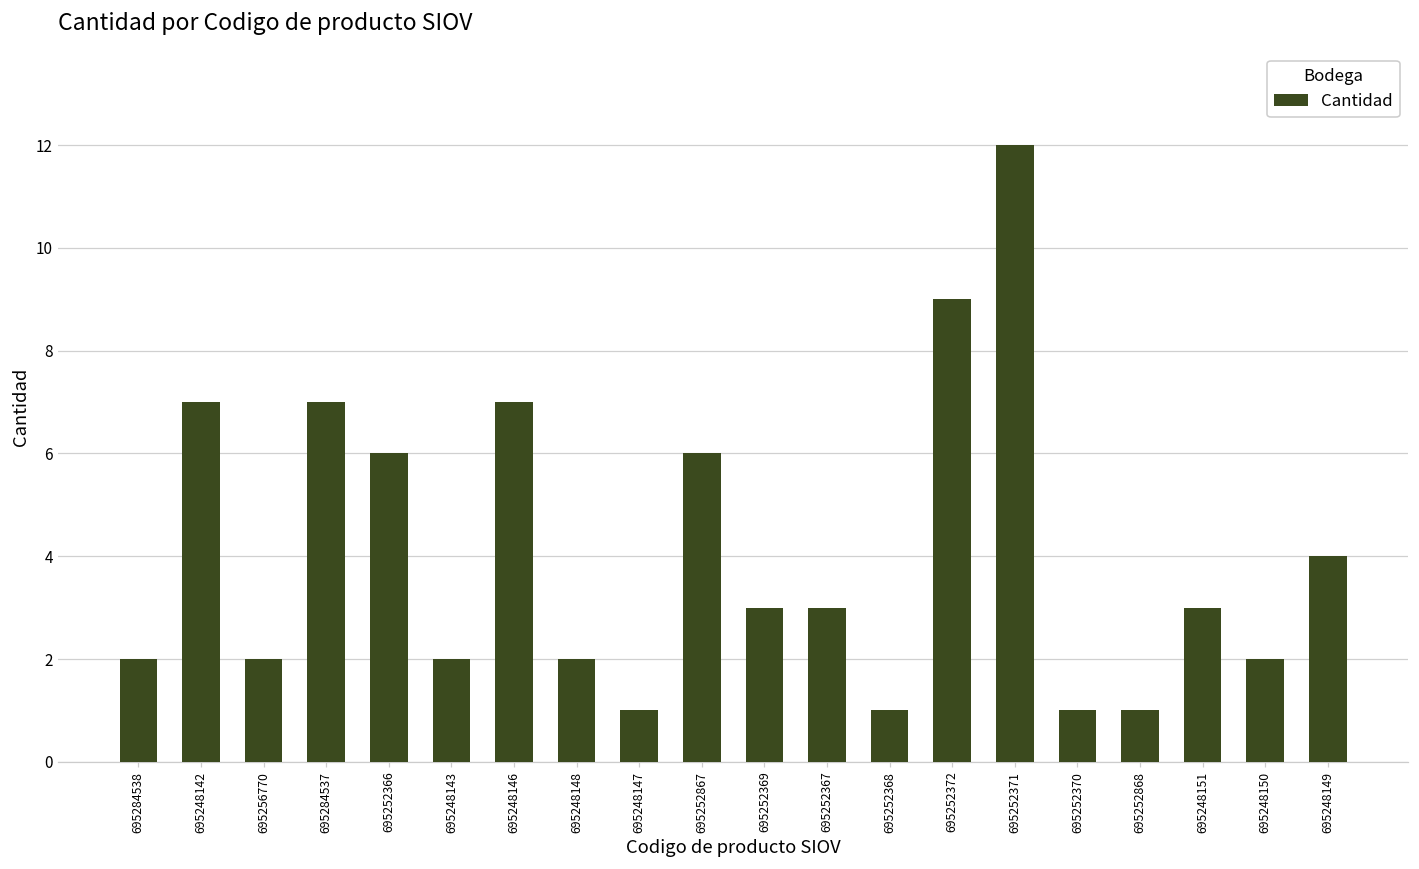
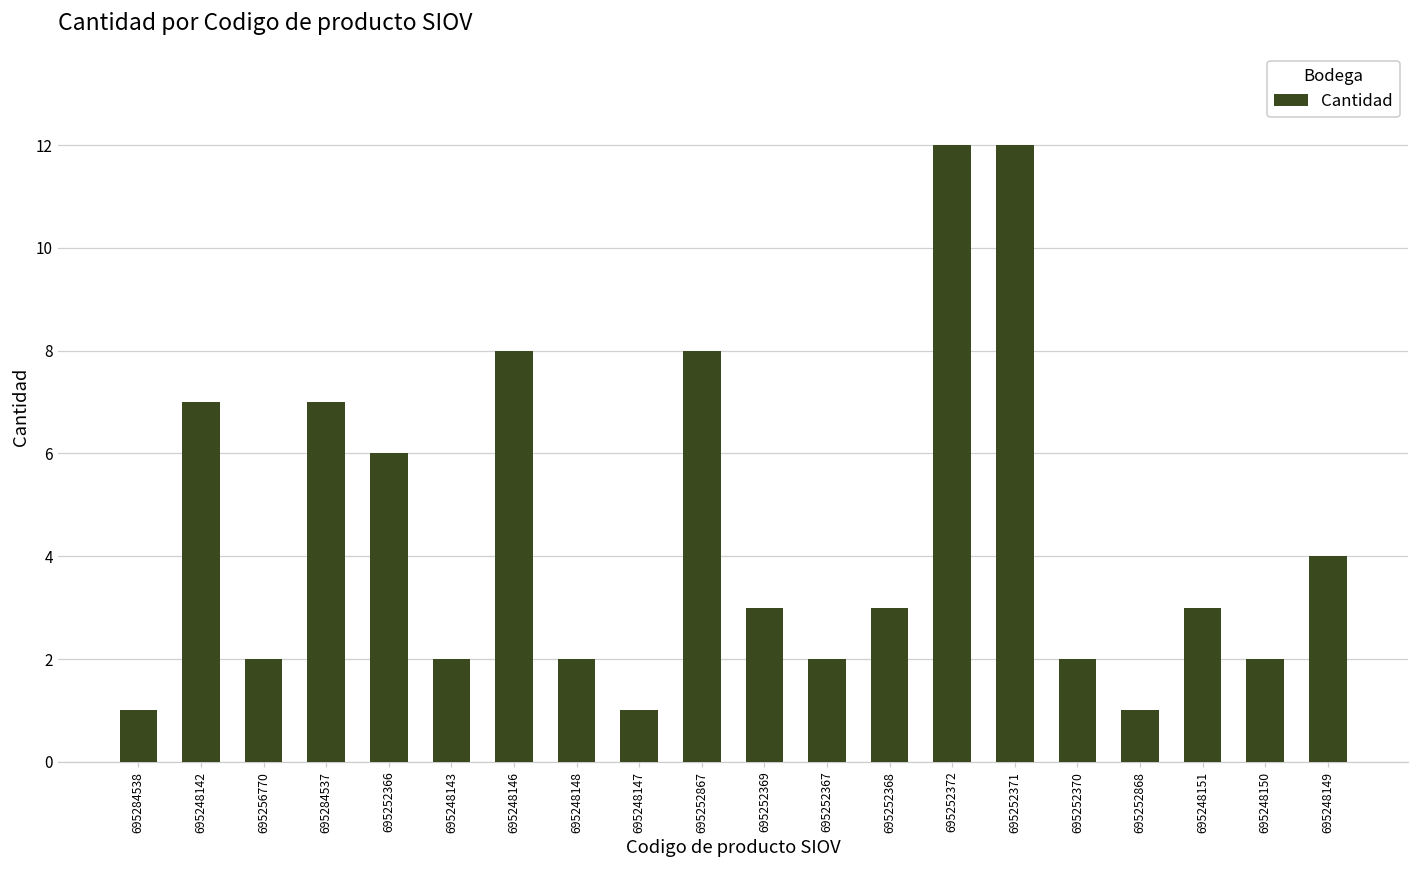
695284538: 2 -> 1
695248146: 7 -> 8
695252867: 6 -> 8
695252367: 3 -> 2
695252368: 1 -> 3
695252372: 9 -> 12
695252370: 1 -> 2
